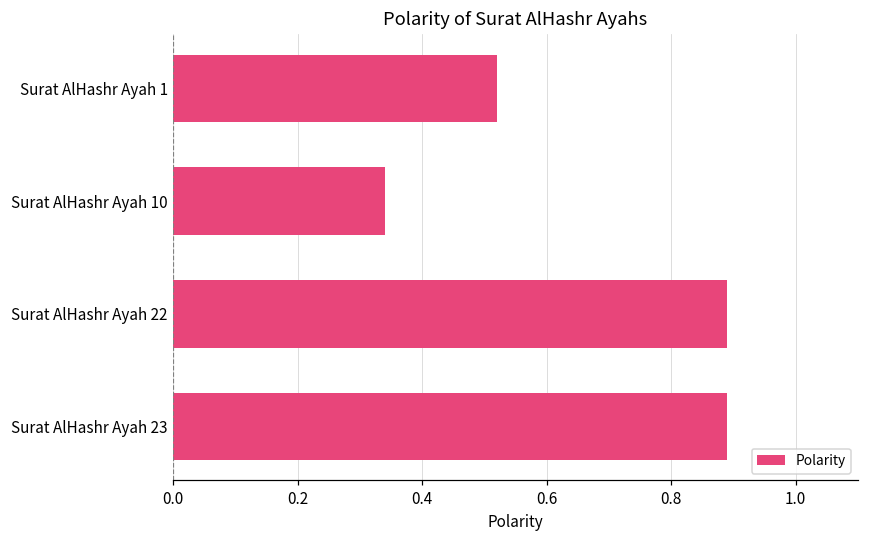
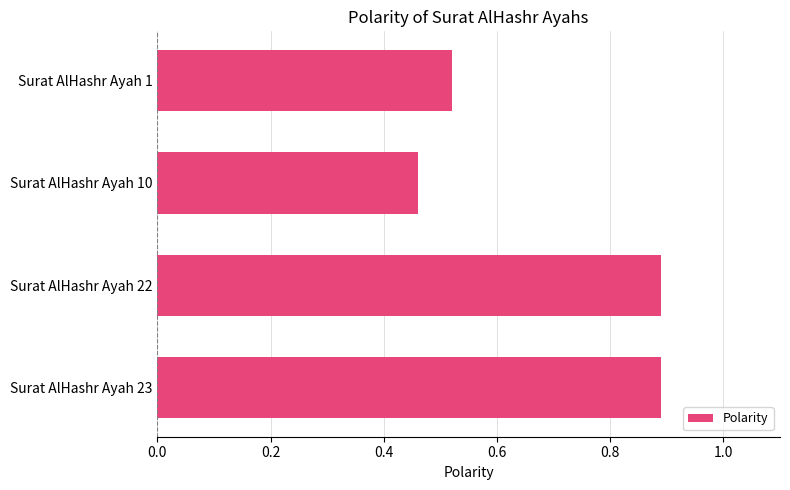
Surat AlHashr Ayah 10: 0.34 -> 0.46
